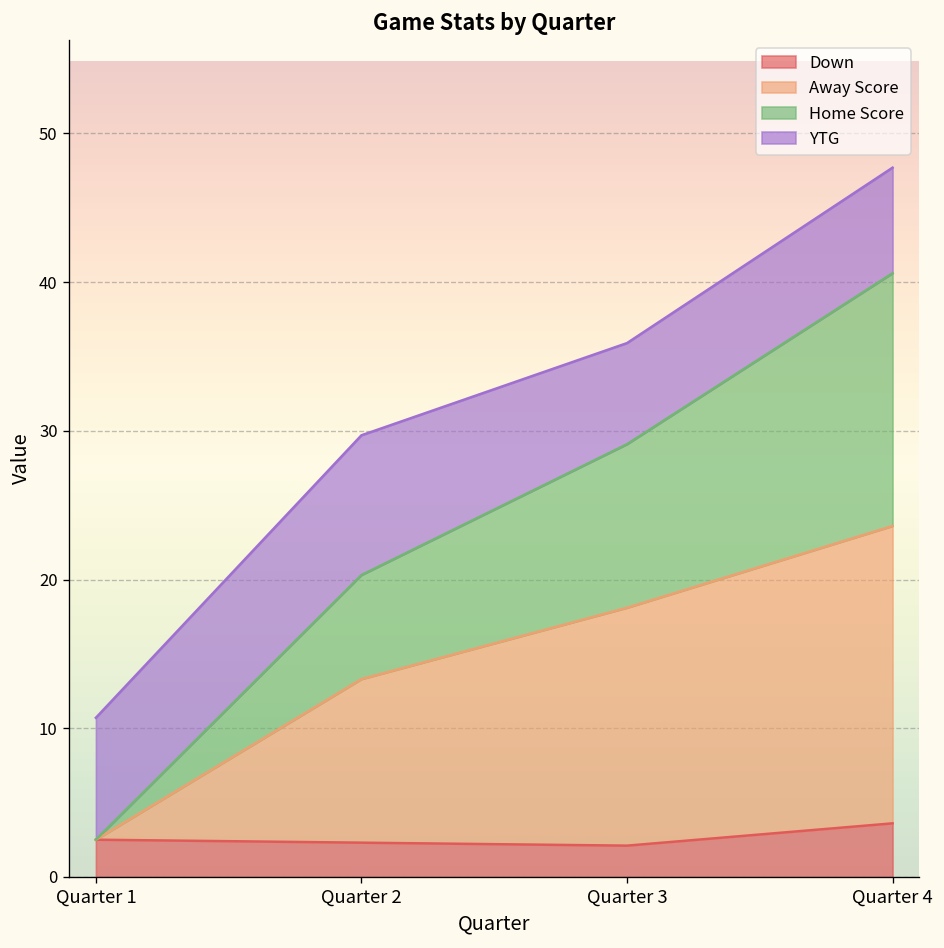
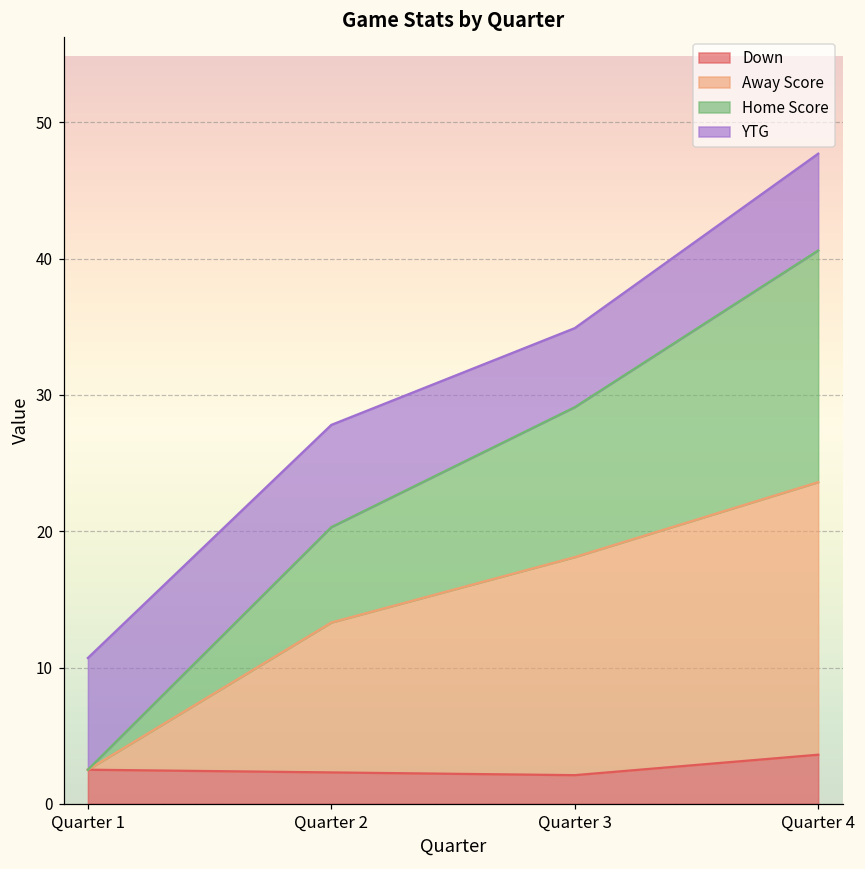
YTG, Quarter 2: 9.4 -> 7.5
YTG, Quarter 3: 6.8 -> 5.8
